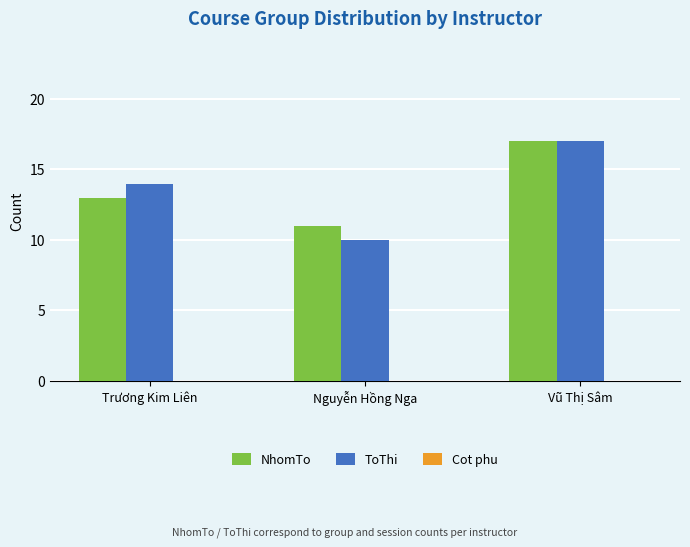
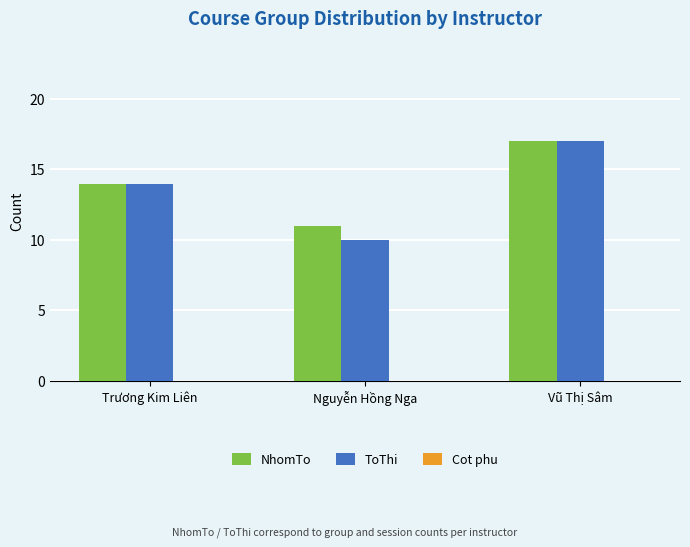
NhomTo, Trương Kim Liên: 13 -> 14
